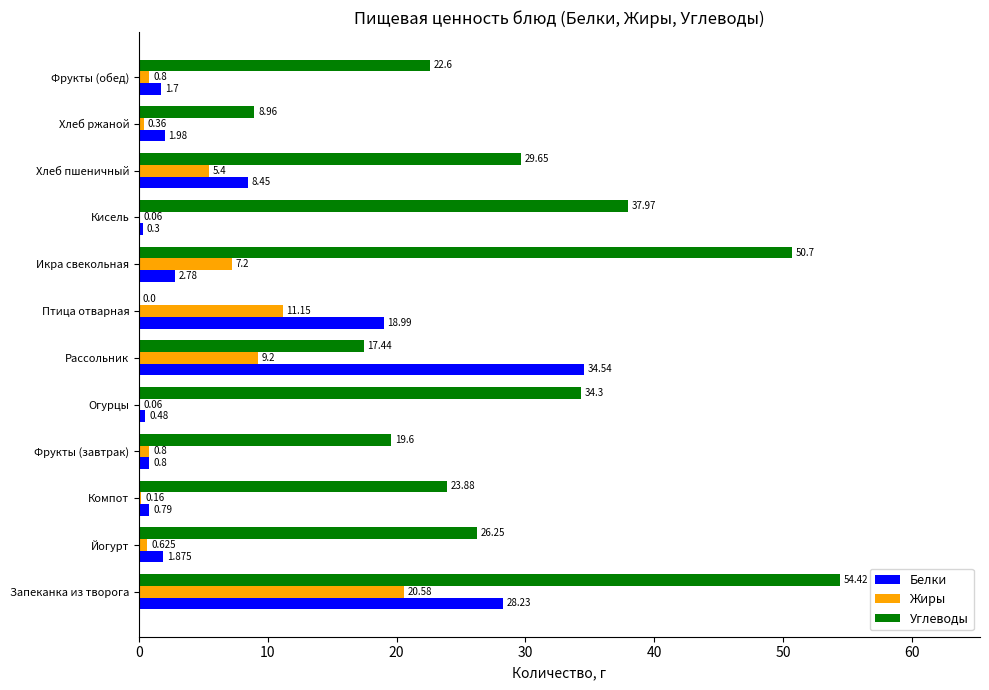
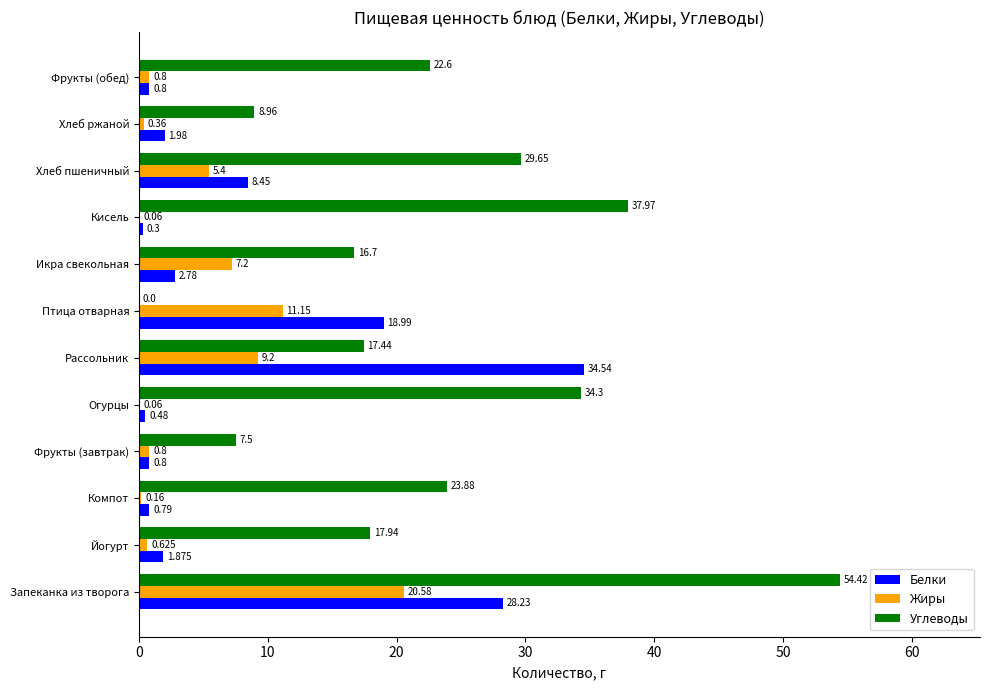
Белки, Фрукты (обед): 1.7 -> 0.8
Углеводы, Икра свекольная: 50.7 -> 16.7
Углеводы, Фрукты (завтрак): 19.6 -> 7.5
Углеводы, Йогурт: 26.25 -> 17.94
